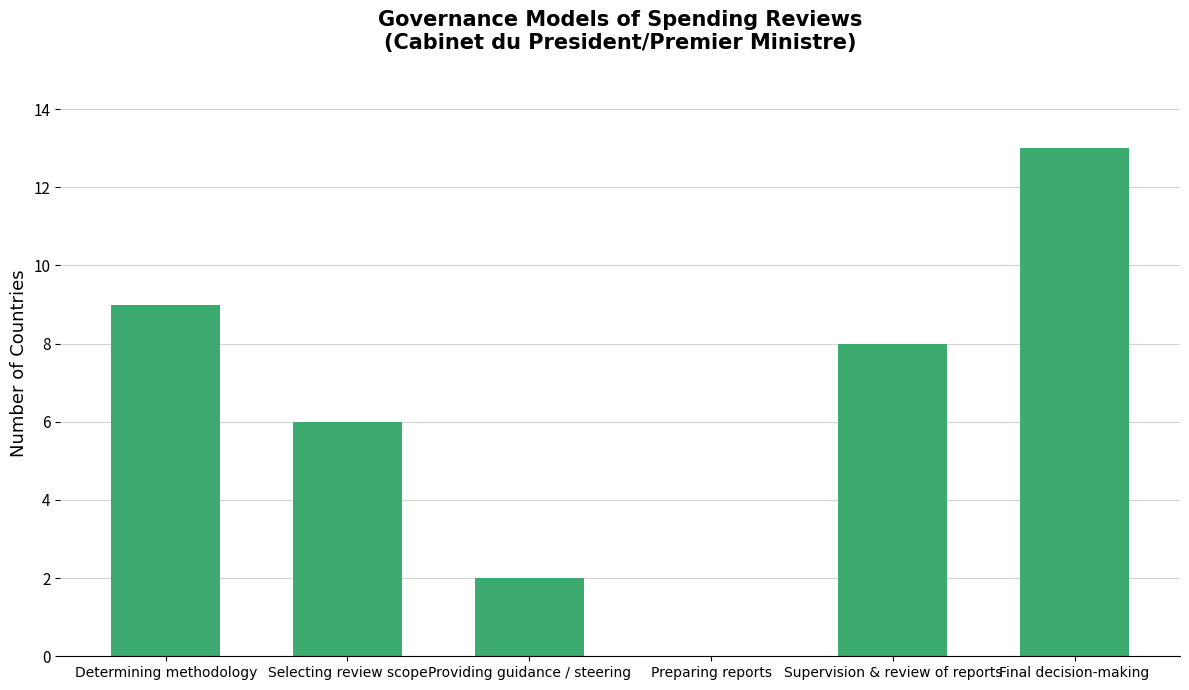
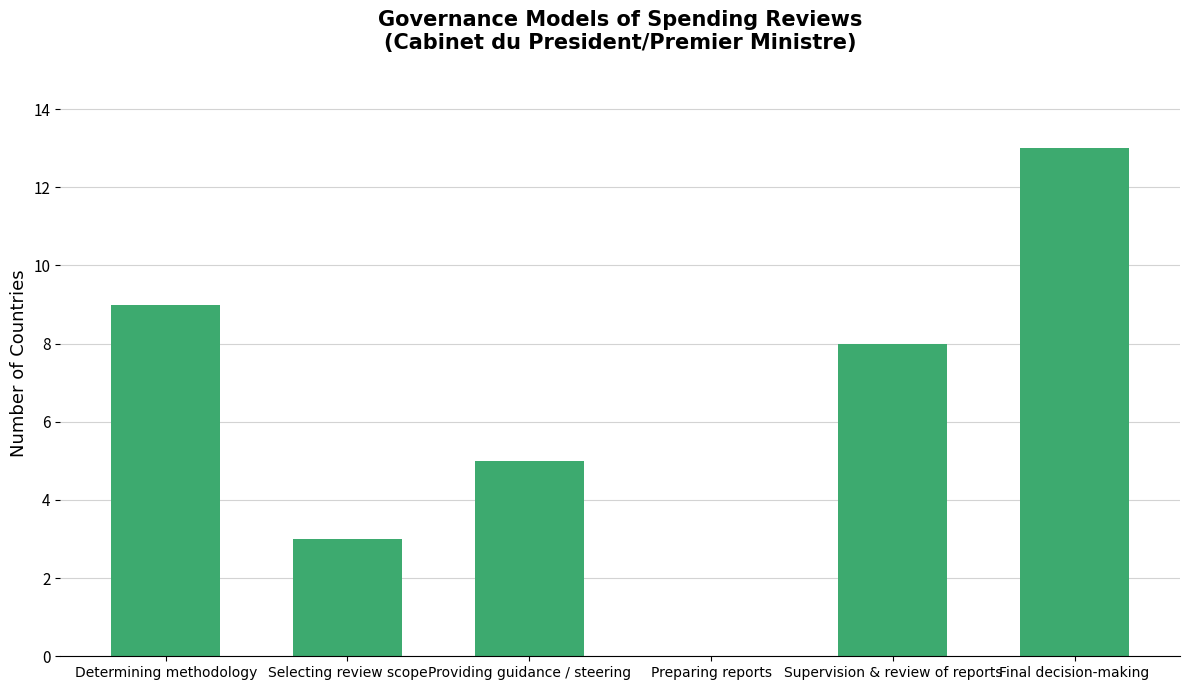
Selecting review scope: 6 -> 3
Providing guidance / steering: 2 -> 5
